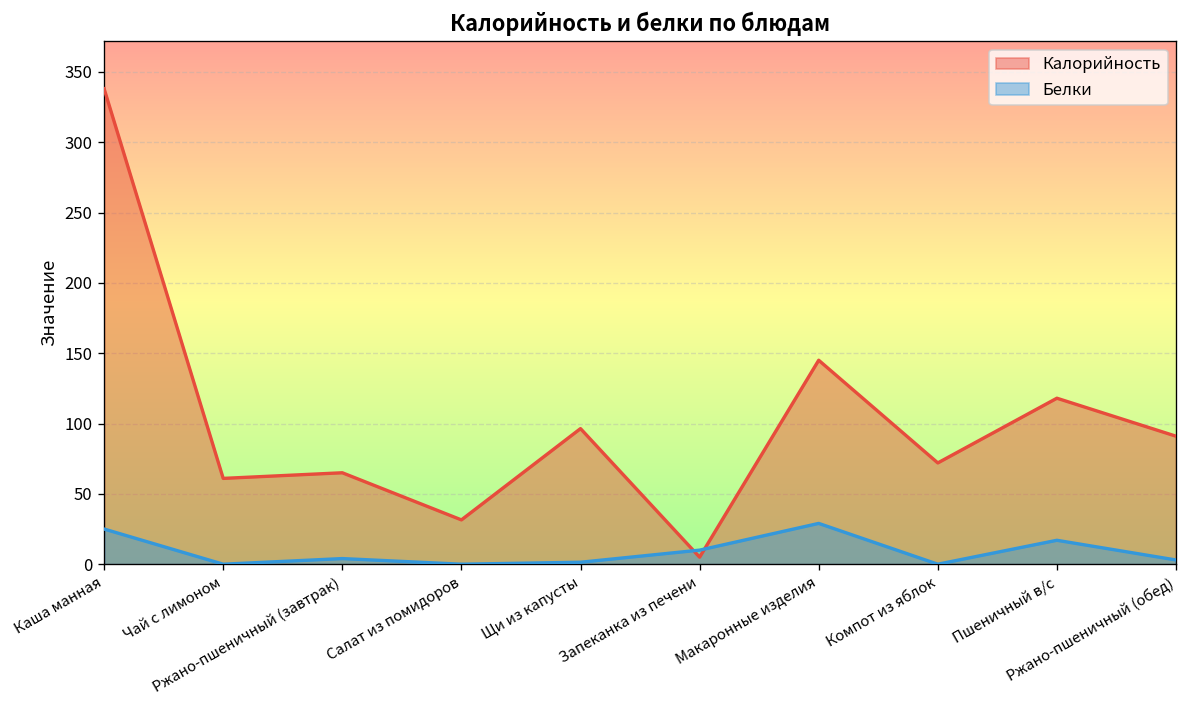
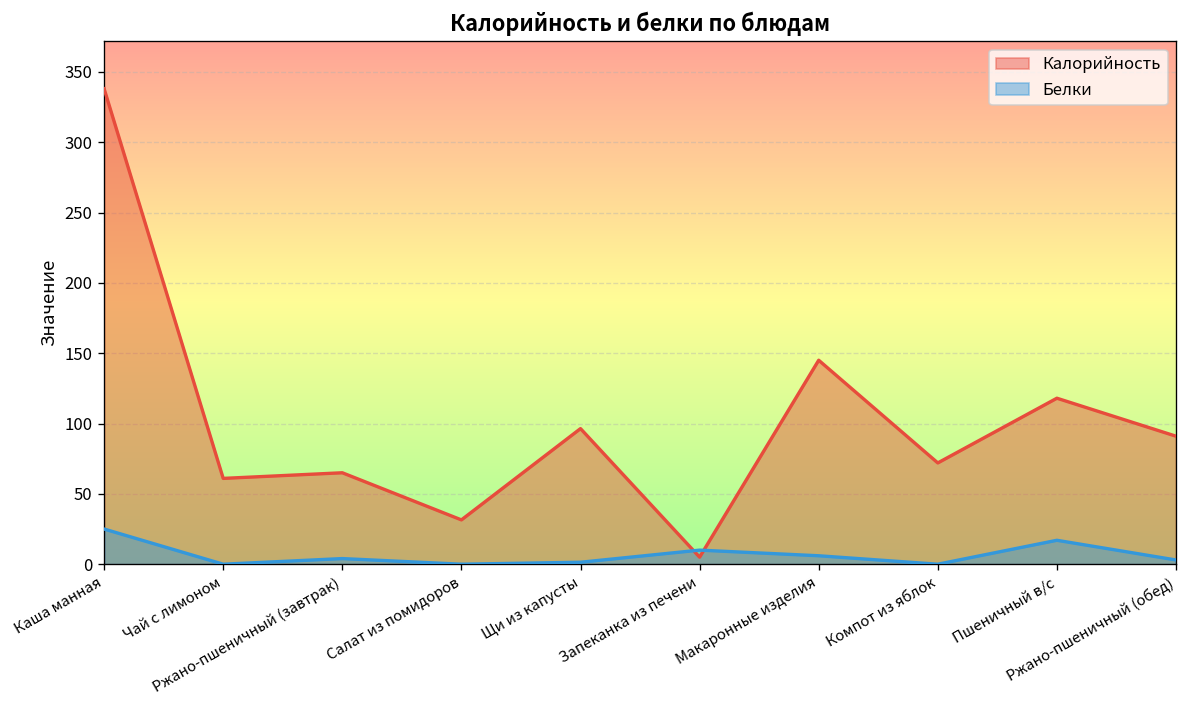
Белки, Макаронные изделия: 29 -> 6
